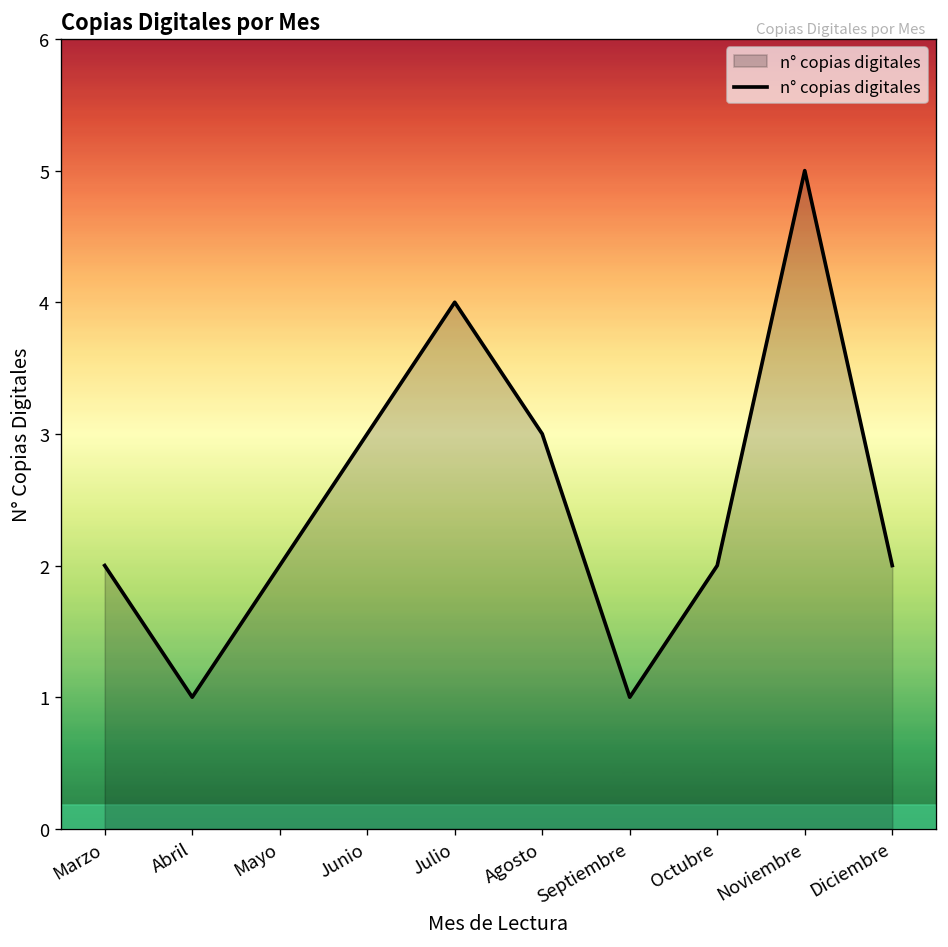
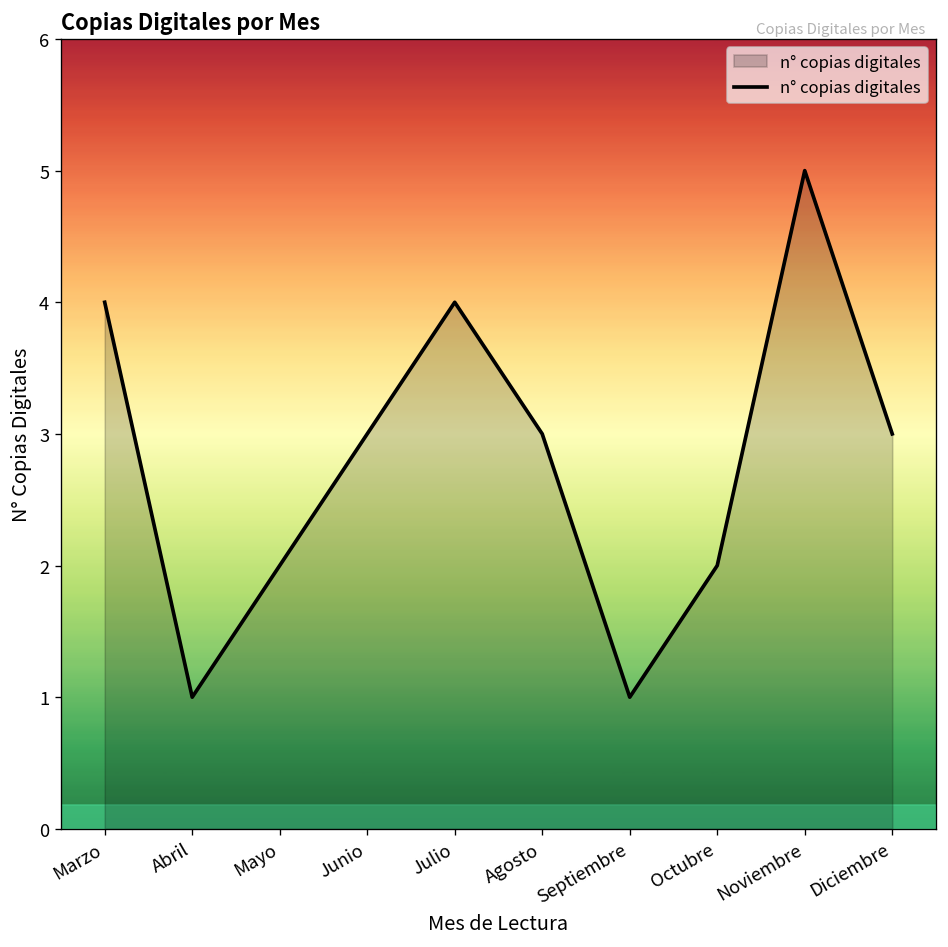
Marzo: 2 -> 4
Diciembre: 2 -> 3
